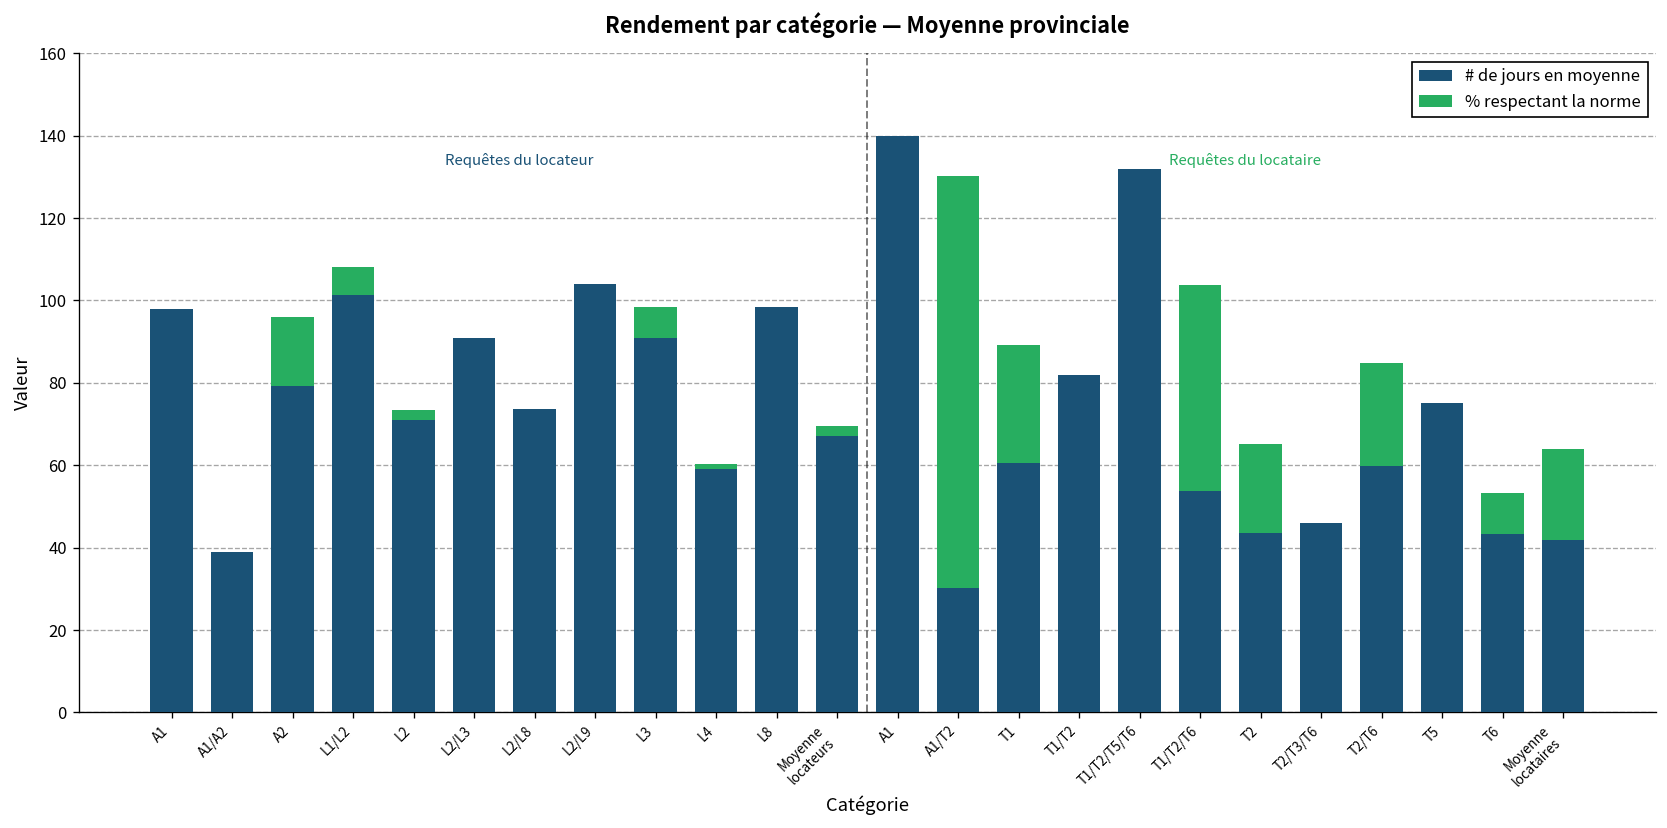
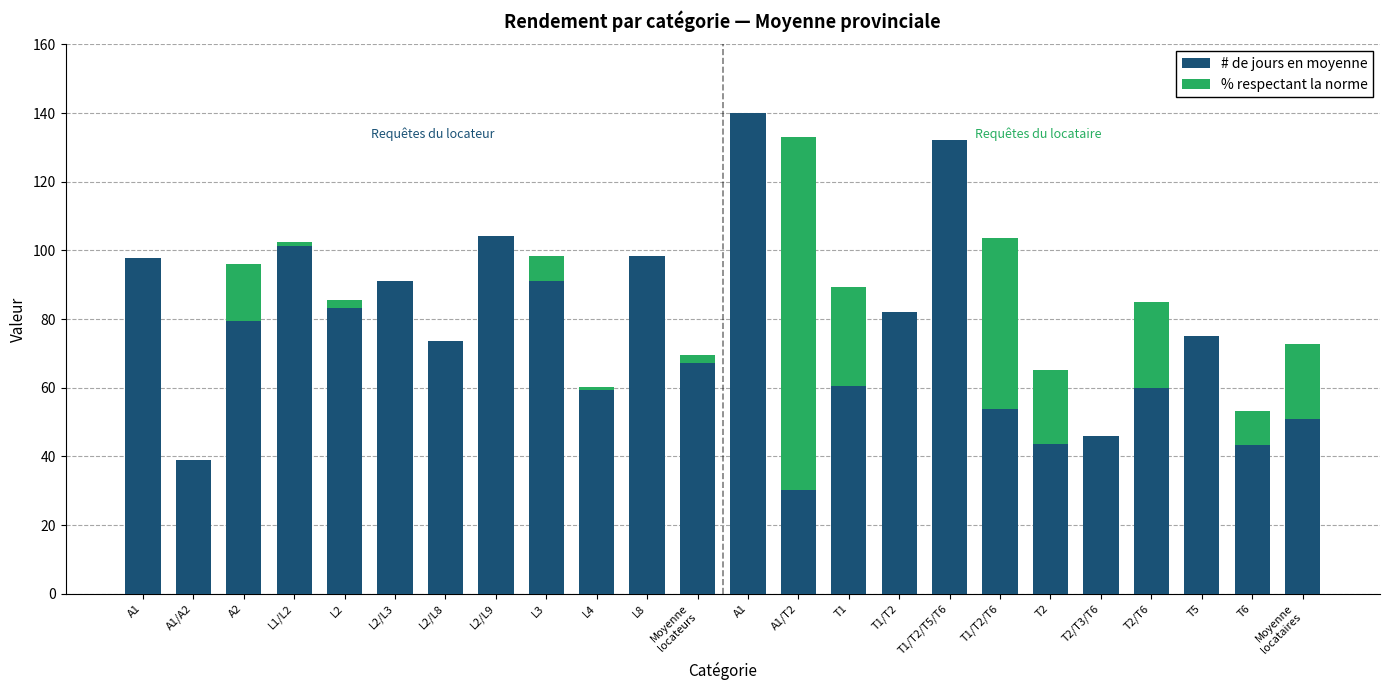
% respectant la norme, L1/L2: 7 -> 1
# de jours en moyenne, L2: 71 -> 83
% respectant la norme, A1/T2: 100 -> 103
# de jours en moyenne, Moyenne locataires: 42 -> 51
